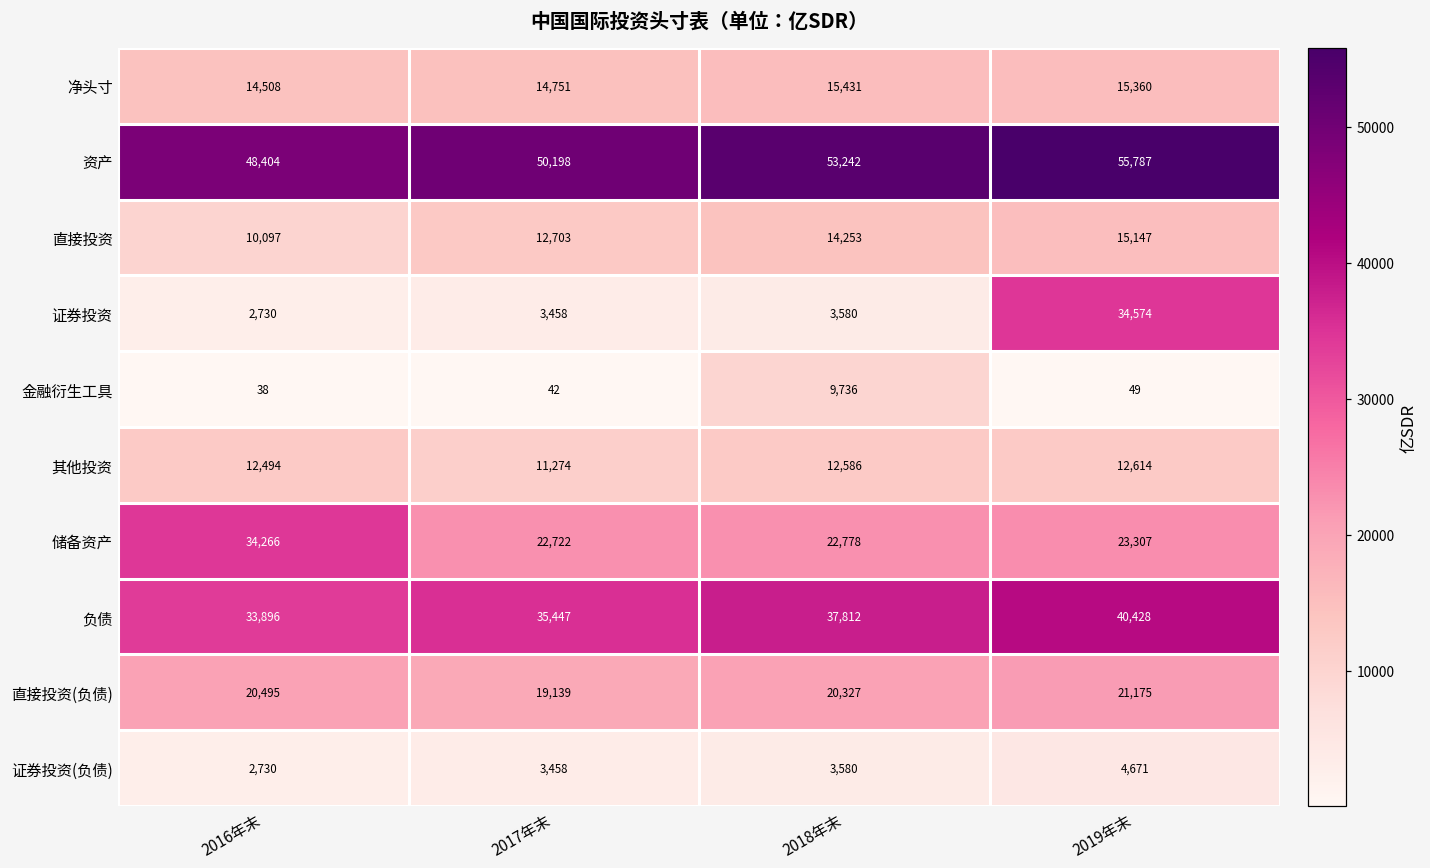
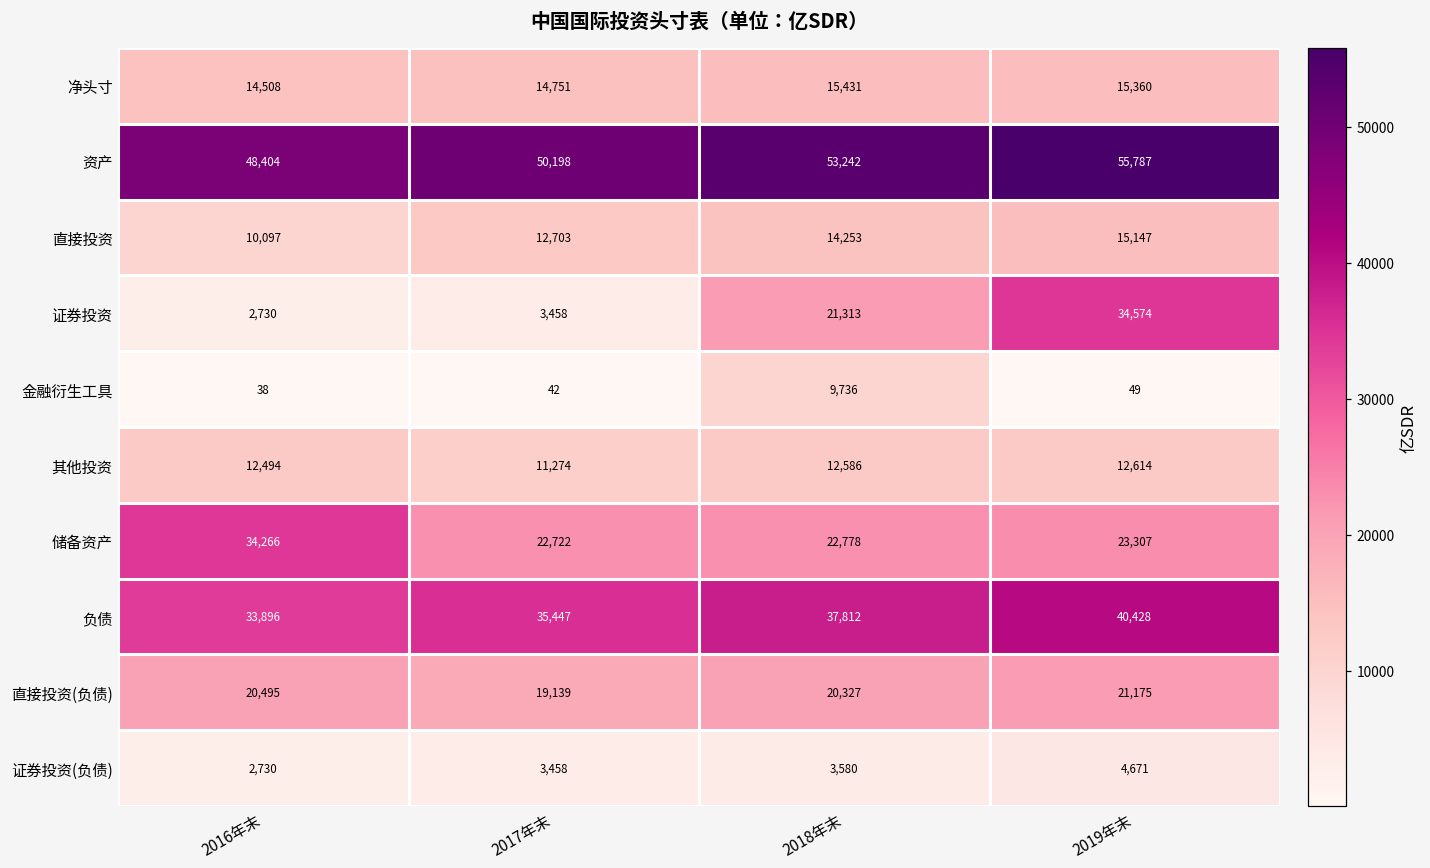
证券投资, 2018年末: 3,580 -> 21,313
